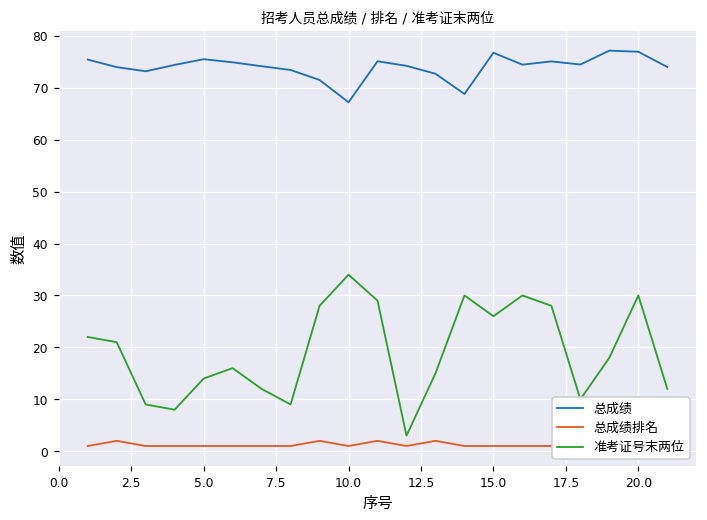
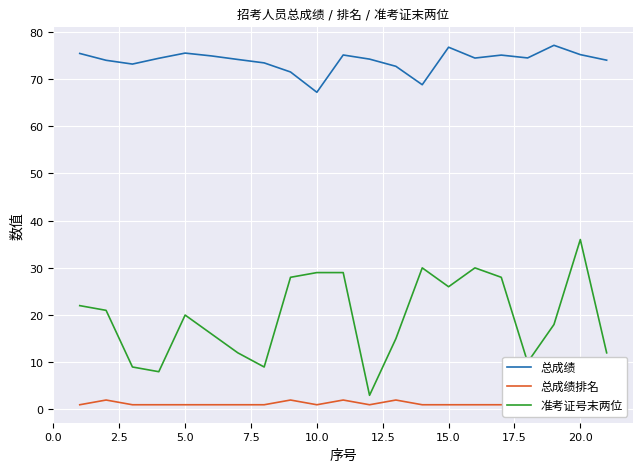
准考证号末两位, 5.0: 14 -> 20
准考证号末两位, 10.0: 34 -> 29
总成绩, 20.0: 77 -> 75
准考证号末两位, 20.0: 30 -> 36
